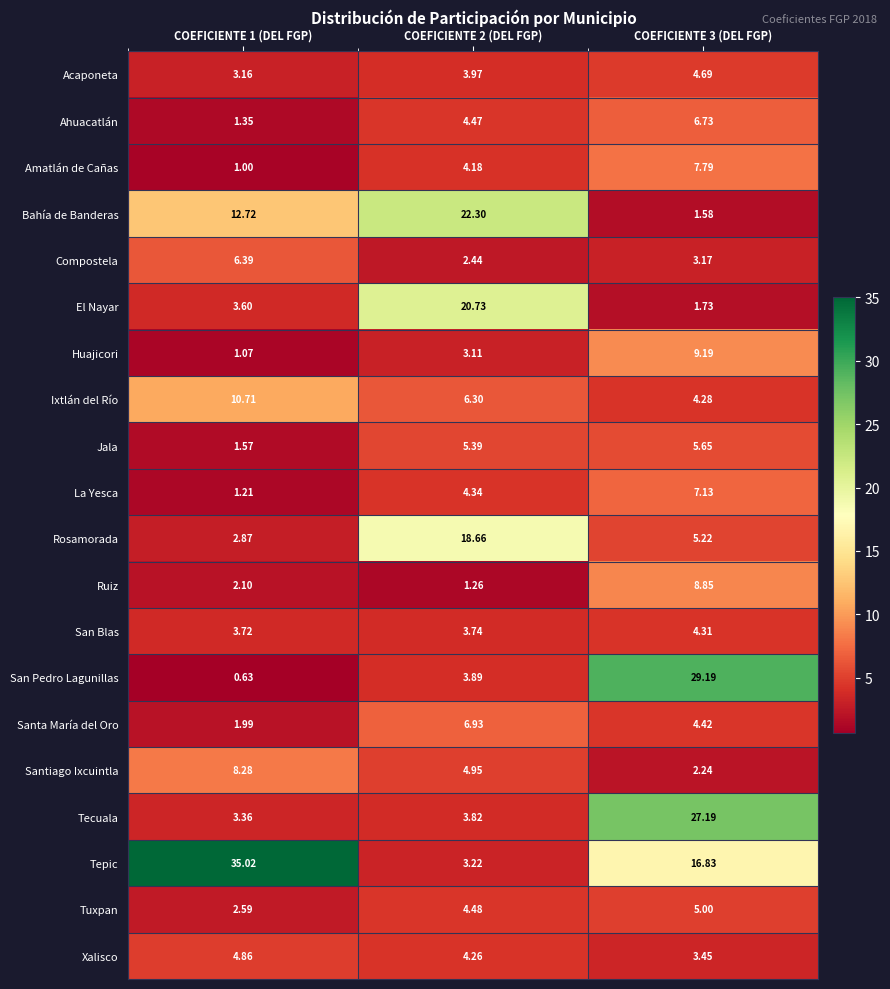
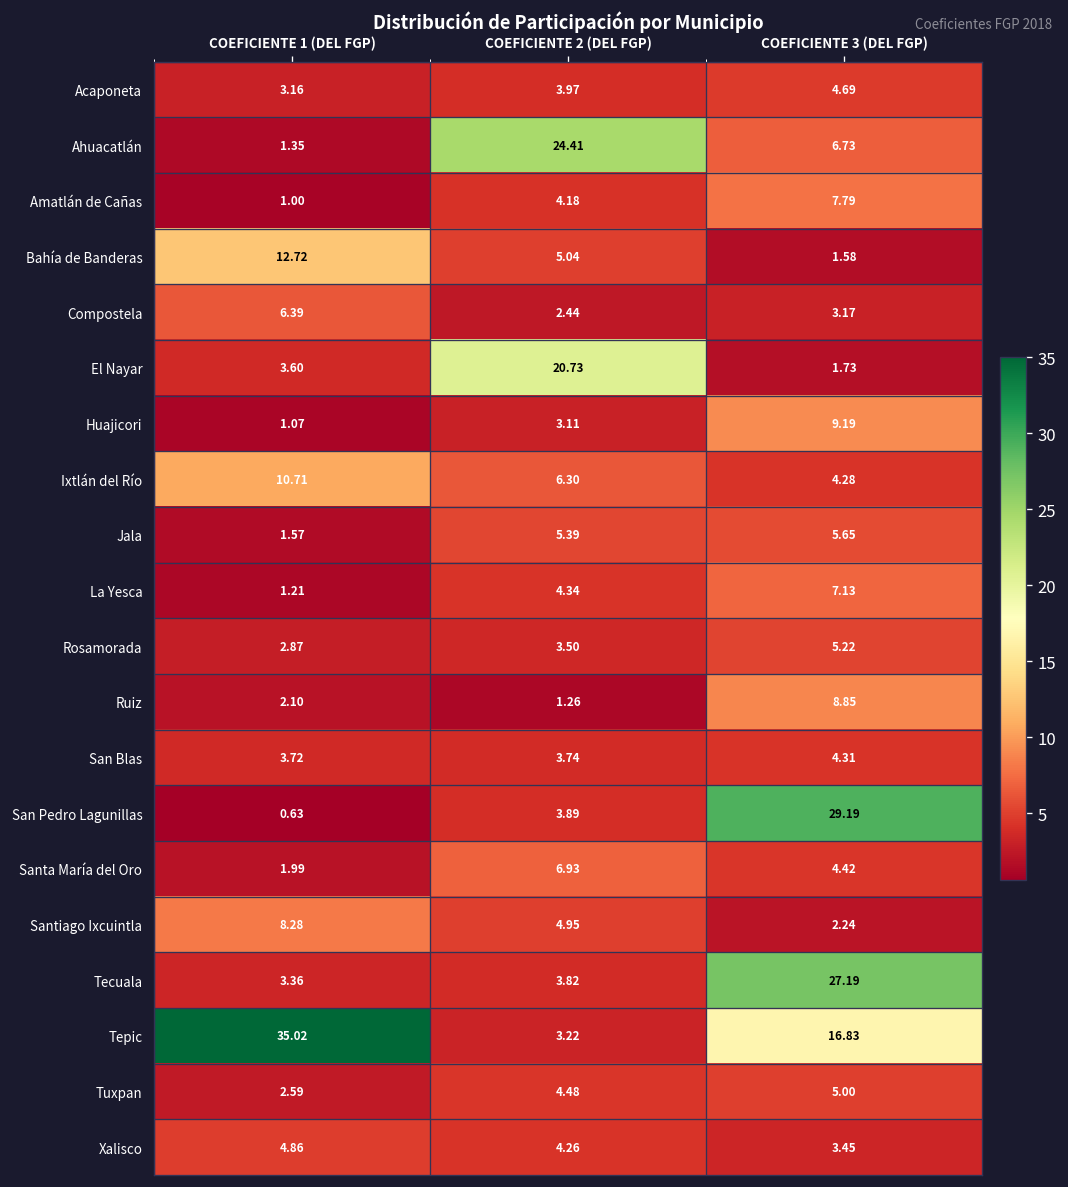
Ahuacatlán, COEFICIENTE 2 (DEL FGP): 4.47 -> 24.41
Bahía de Banderas, COEFICIENTE 2 (DEL FGP): 22.30 -> 5.04
Rosamorada, COEFICIENTE 2 (DEL FGP): 18.66 -> 3.50
